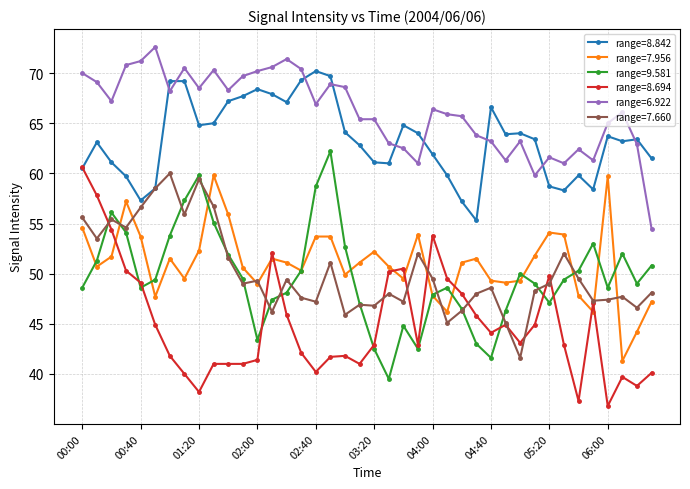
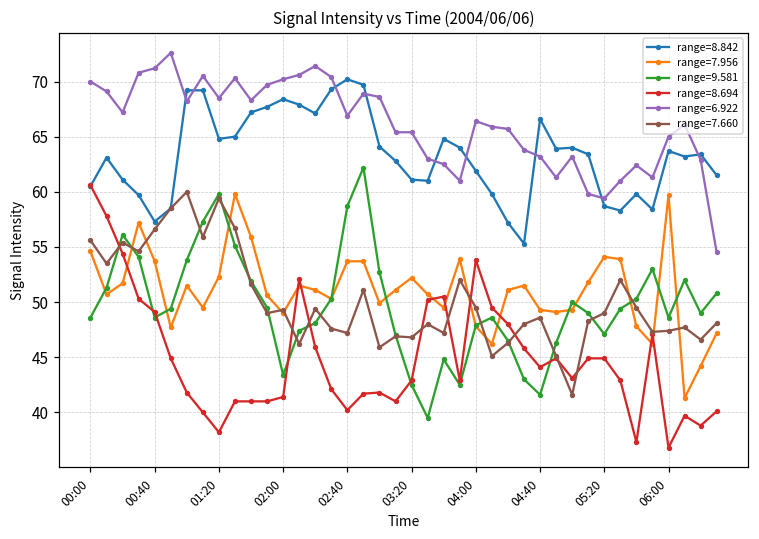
range=8.694, 05:20: 49.8 -> 44.9
range=6.922, 05:20: 61.6 -> 59.4
